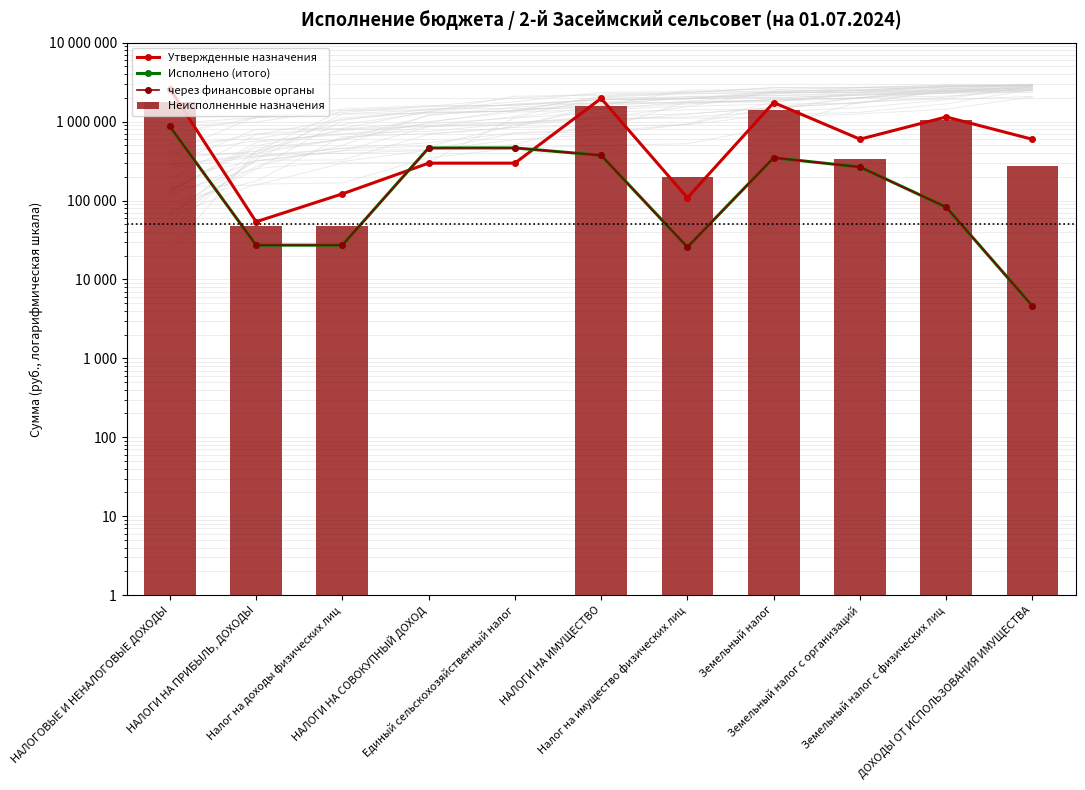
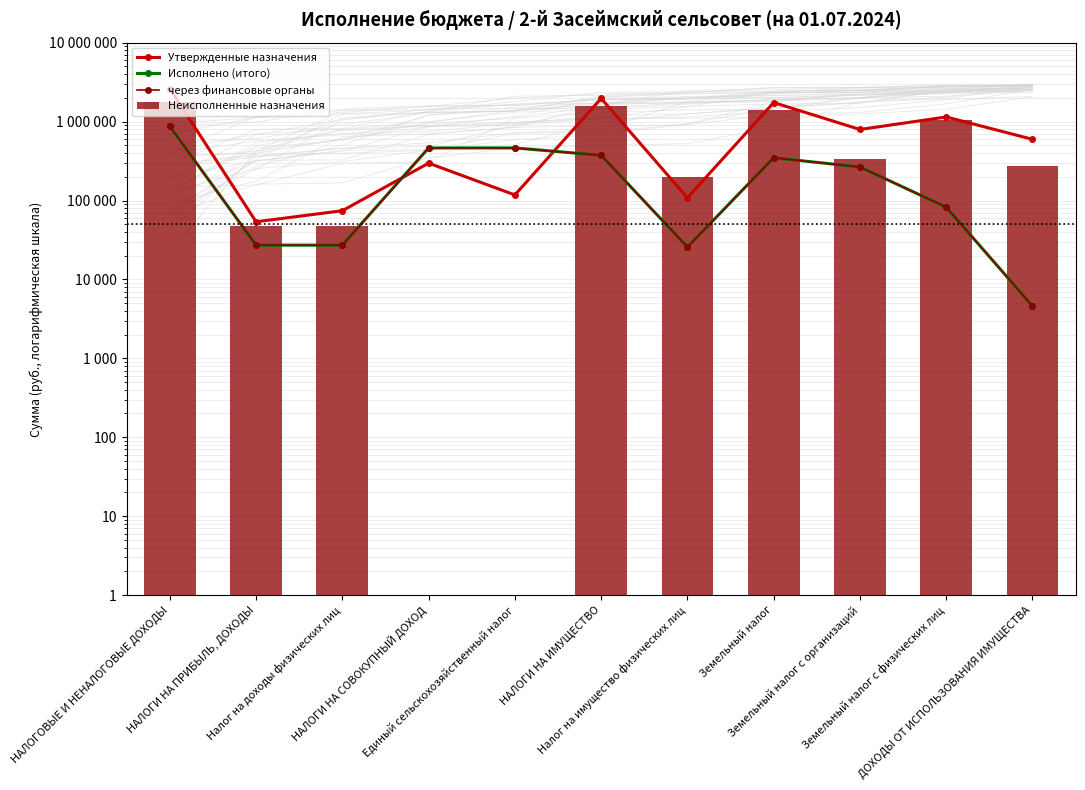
Утвержденные назначения, Налог на доходы физических лиц: 120000 -> 70000
Утвержденные назначения, Единый сельскохозяйственный налог: 300000 -> 120000
Утвержденные назначения, Земельный налог с организаций: 600000 -> 800000
